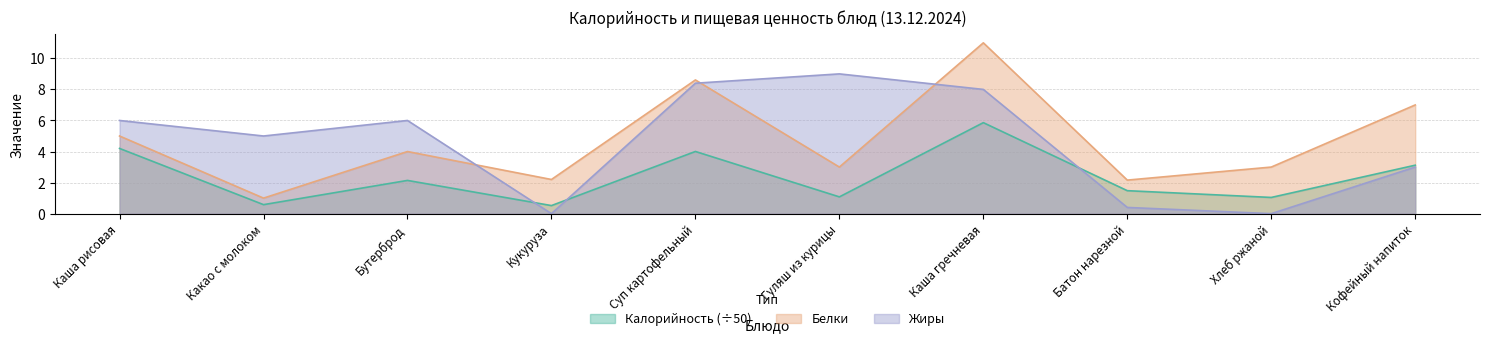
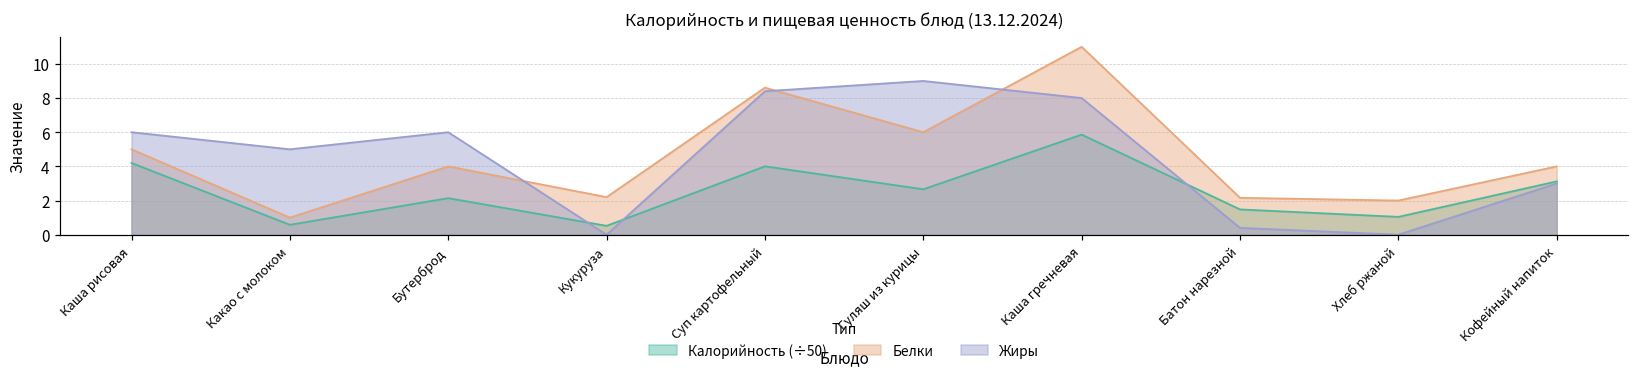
Калорийность (÷50), Гуляш из курицы: 1.1 -> 2.7
Белки, Гуляш из курицы: 3 -> 6
Белки, Хлеб ржаной: 3 -> 2
Белки, Кофейный напиток: 7 -> 4
